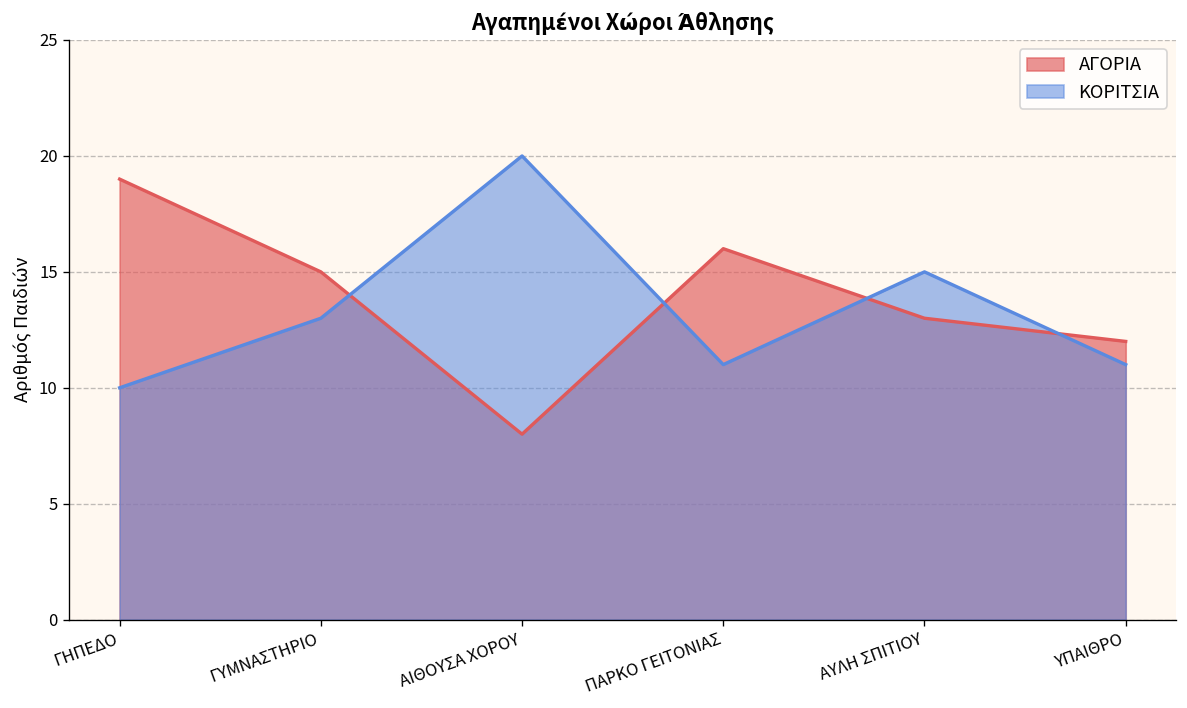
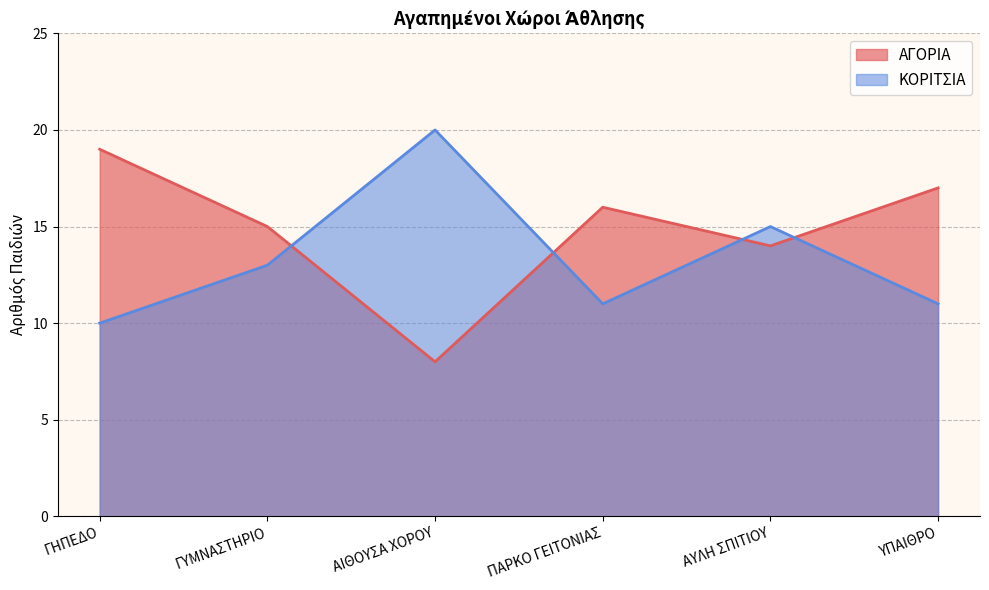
ΑΓΟΡΙΑ, ΑΥΛΗ ΣΠΙΤΙΟΥ: 13 -> 14
ΑΓΟΡΙΑ, ΥΠΑΙΘΡΟ: 12 -> 17
